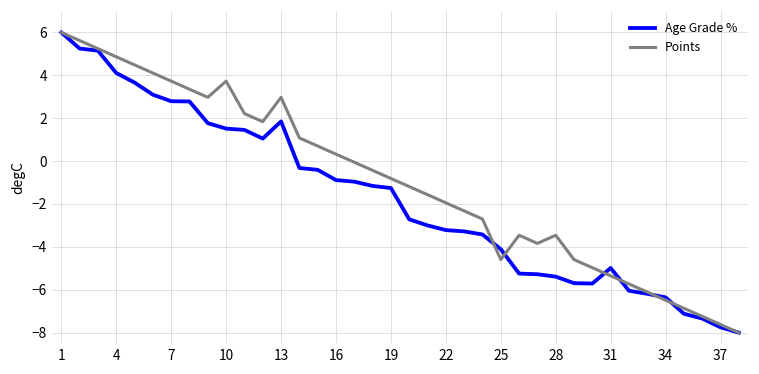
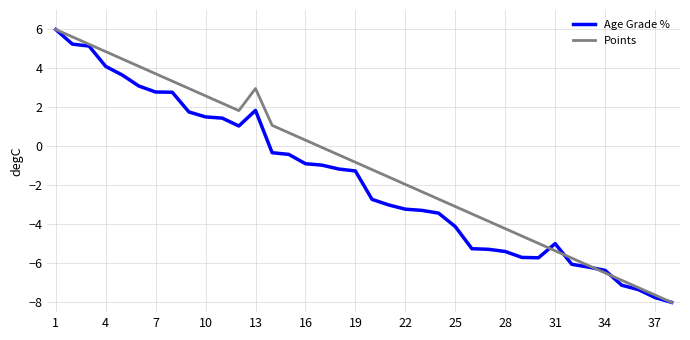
Points, 10: 3.7 -> 2.6
Points, 25: -4.6 -> -3.1
Points, 28: -3.5 -> -4.2
